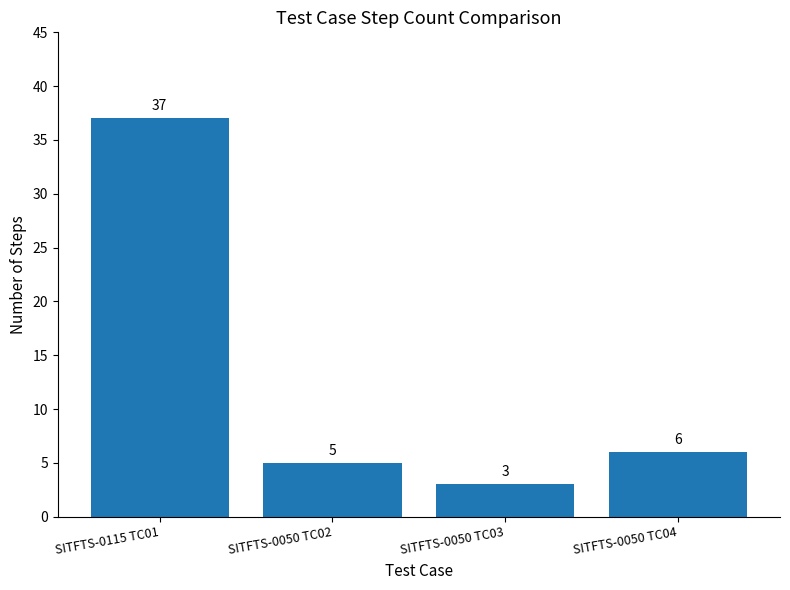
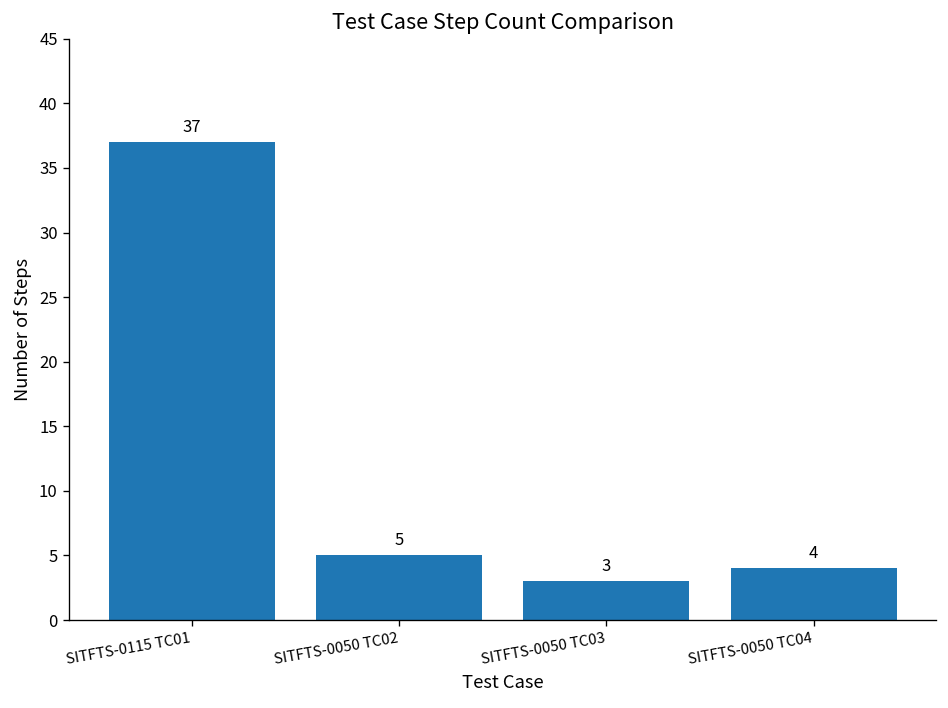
SITFTS-0050 TC04: 6 -> 4
